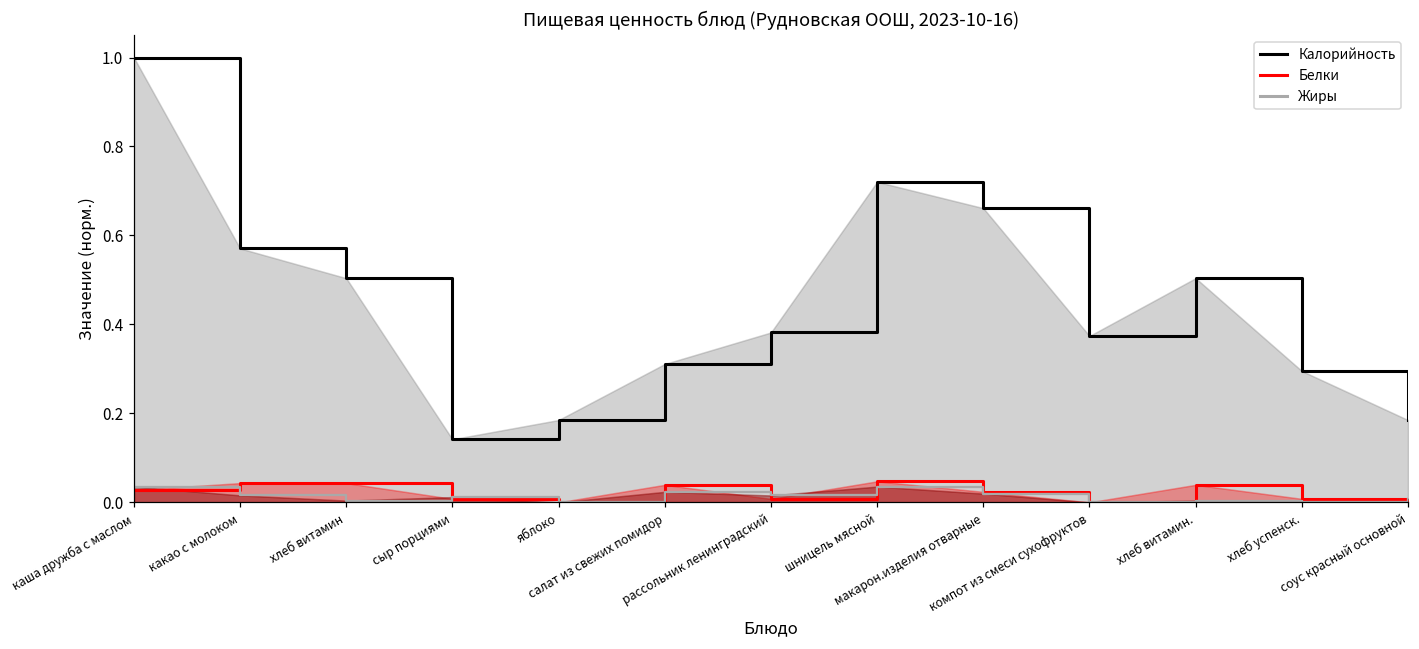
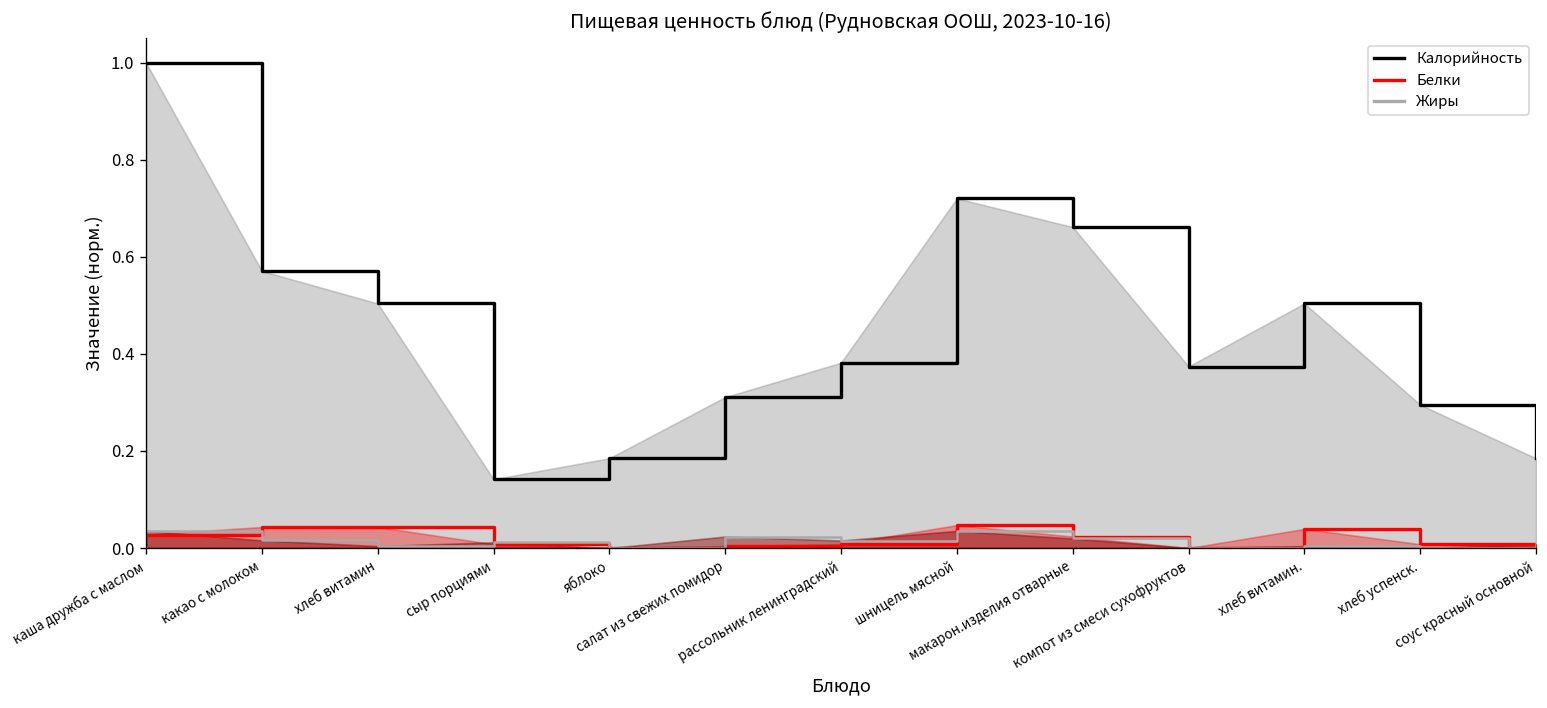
Белки, салат из свежих помидор: 0.04 -> 0.00
